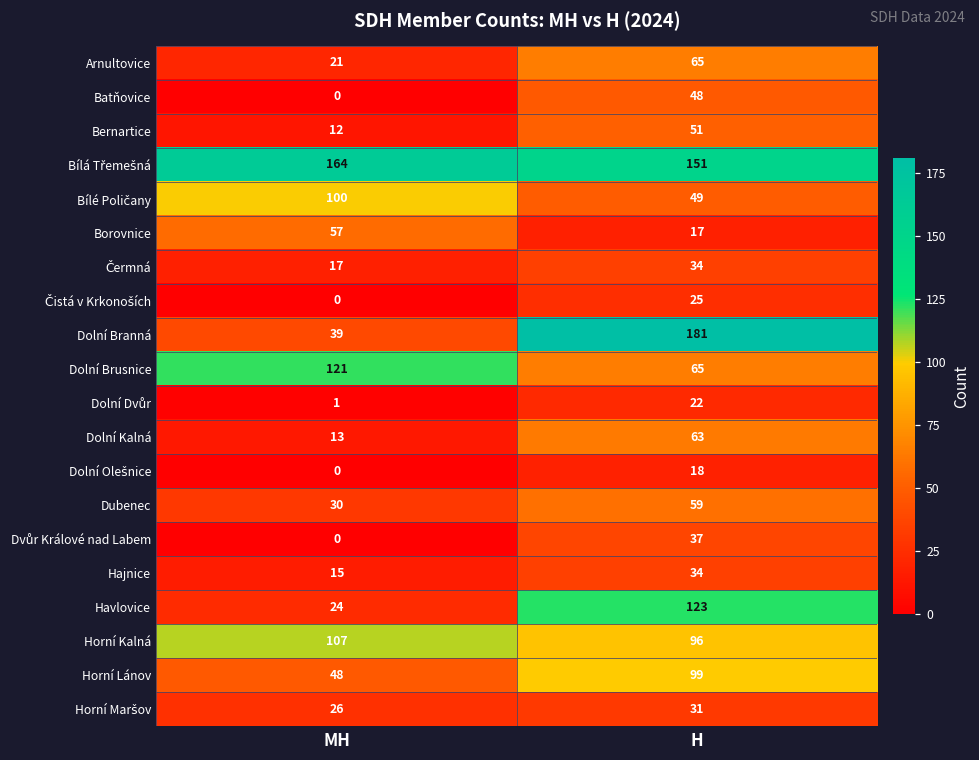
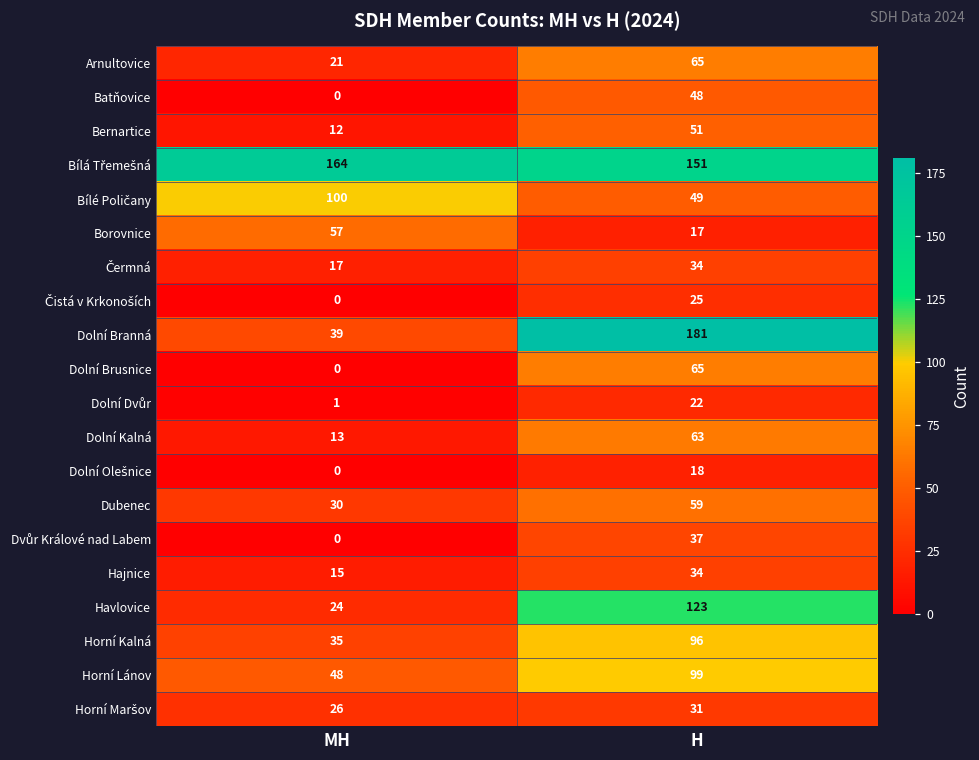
Dolní Brusnice, MH: 121 -> 0
Horní Kalná, MH: 107 -> 35
